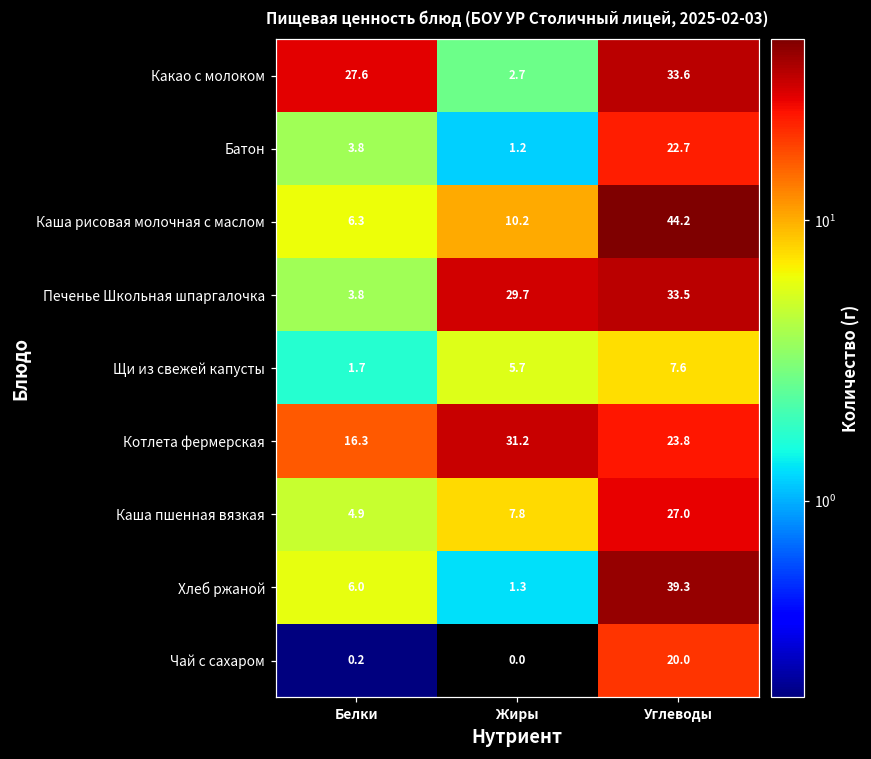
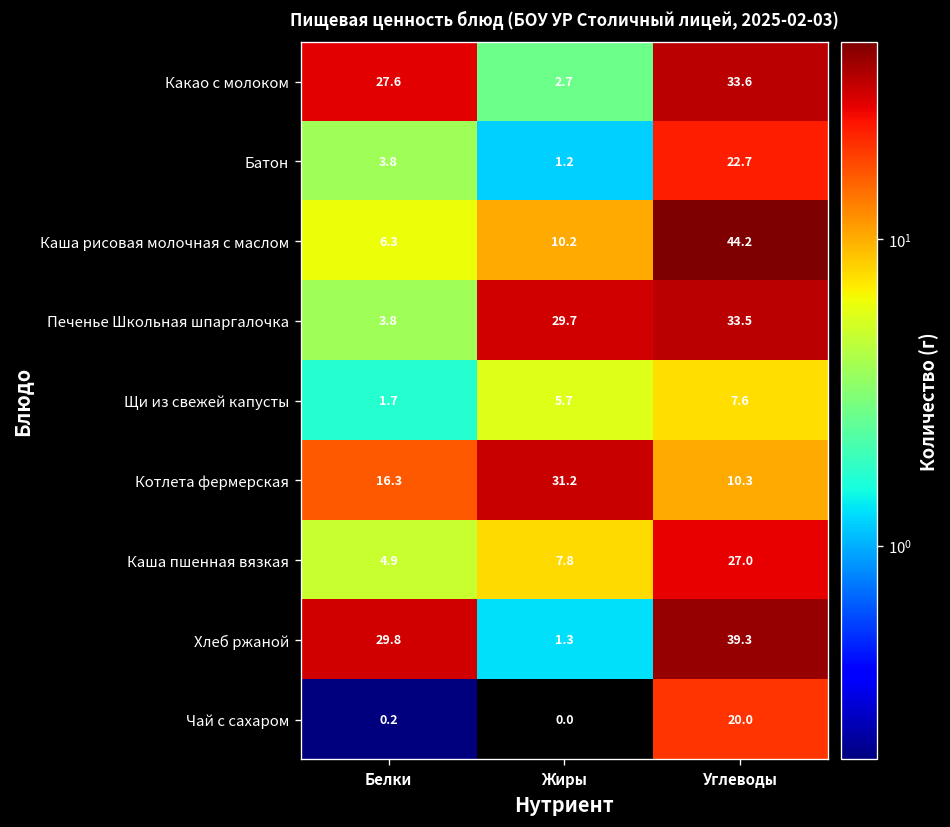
Котлета фермерская, Углеводы: 23.8 -> 10.3
Хлеб ржаной, Белки: 6.0 -> 29.8
